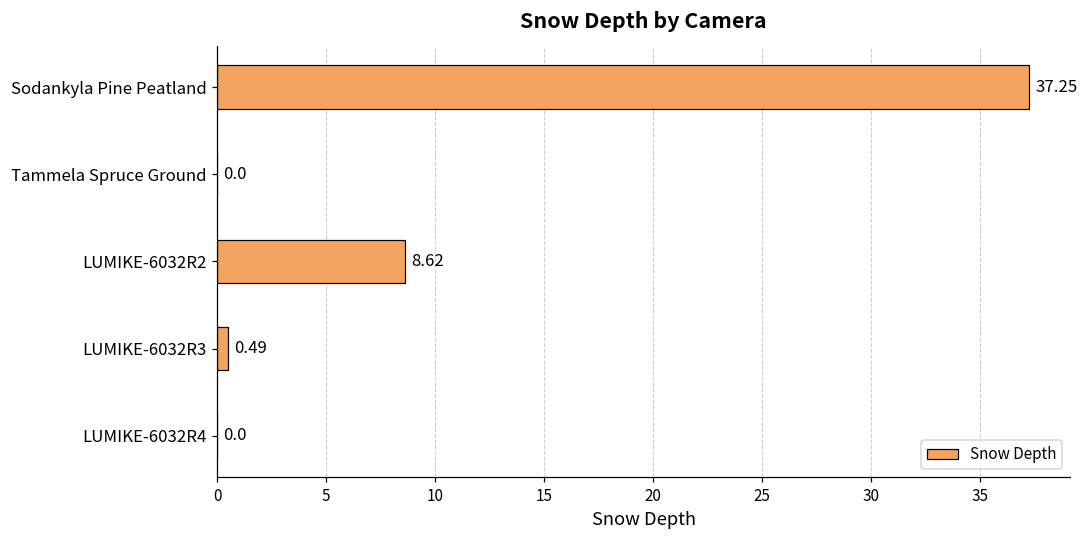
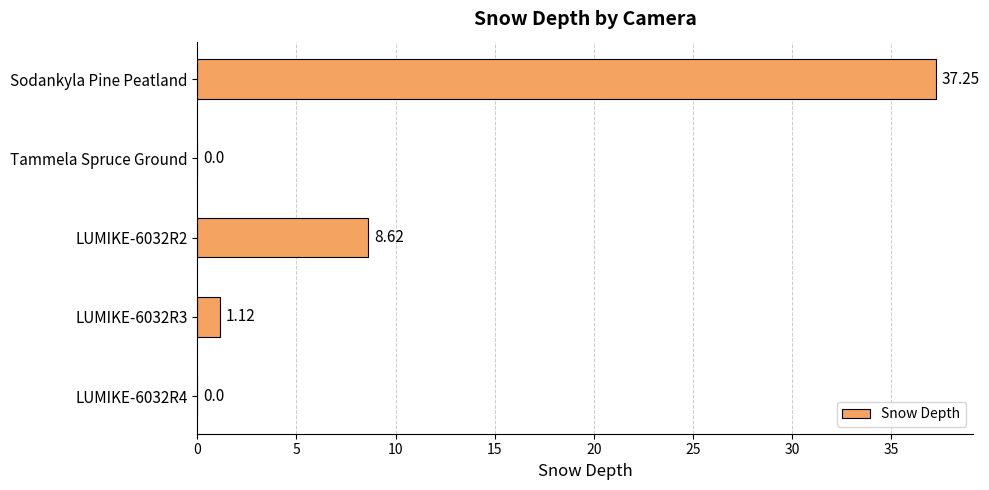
LUMIKE-6032R3: 0.49 -> 1.12
